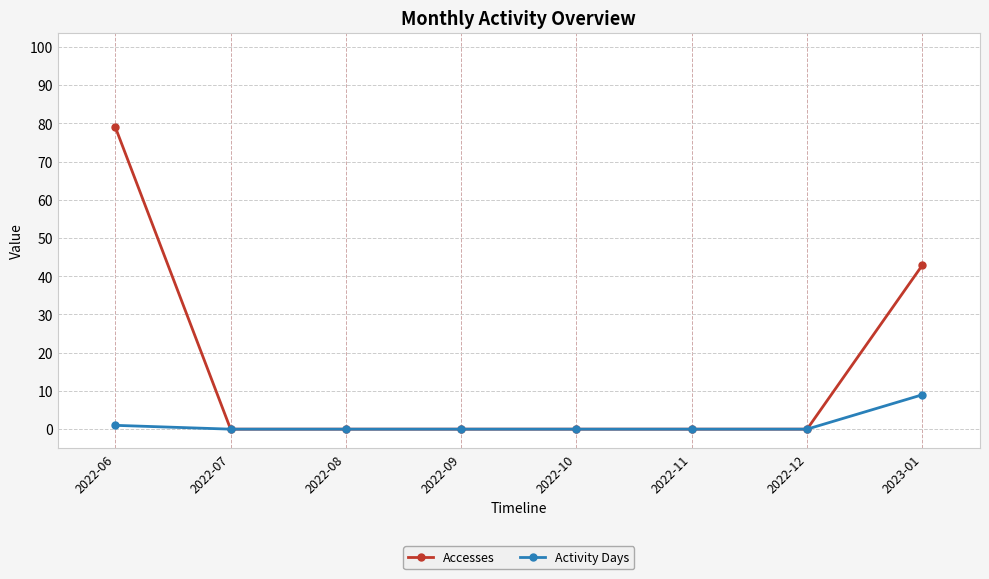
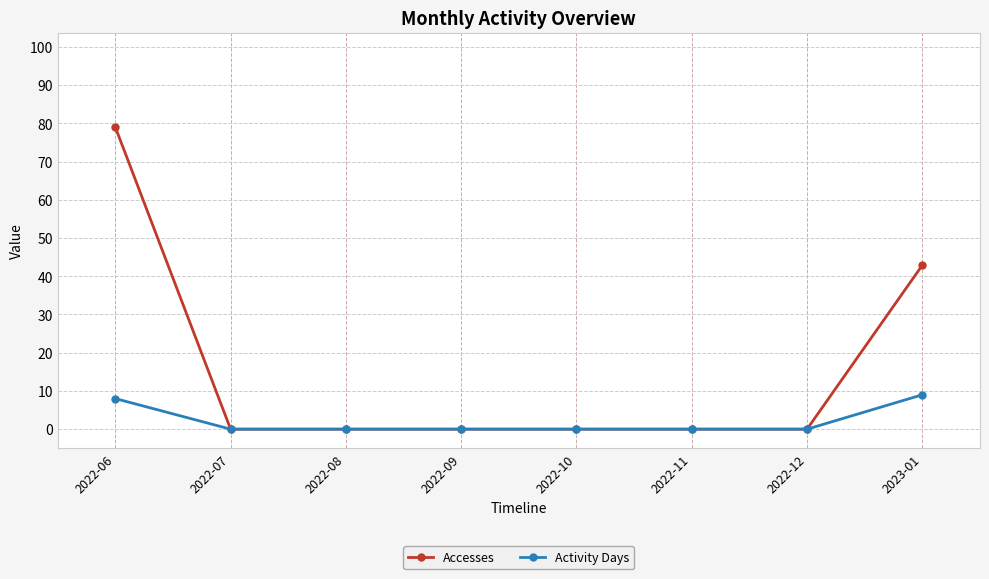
Activity Days, 2022-06: 1 -> 8
